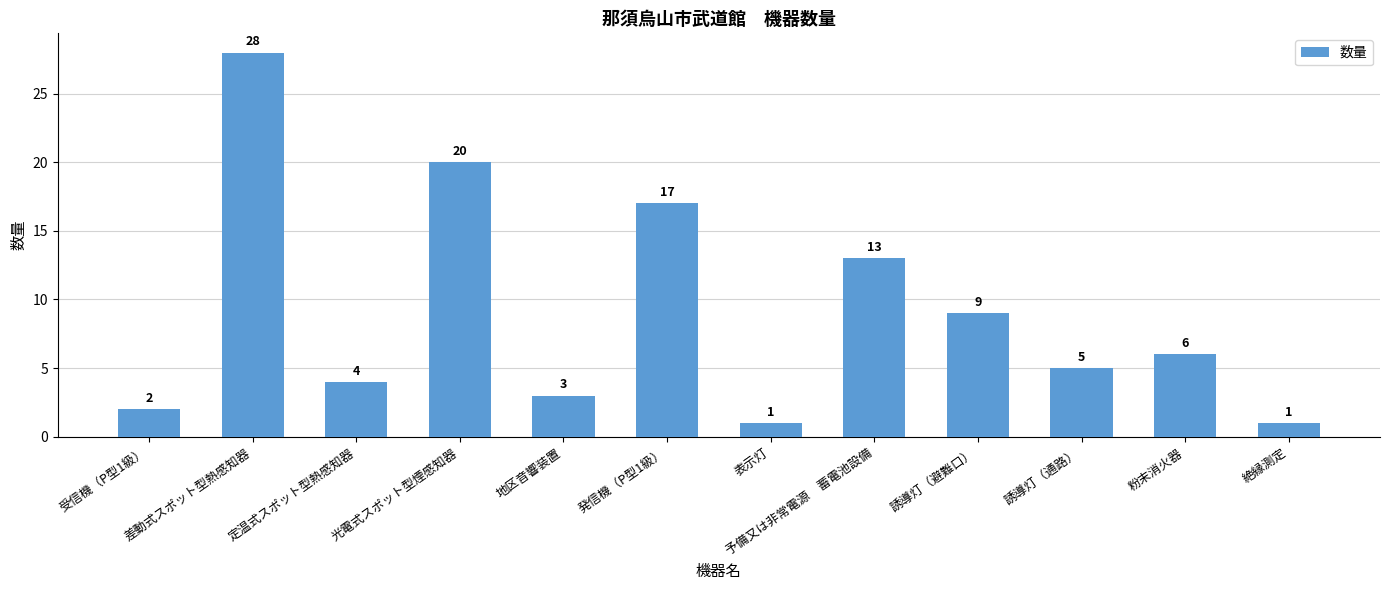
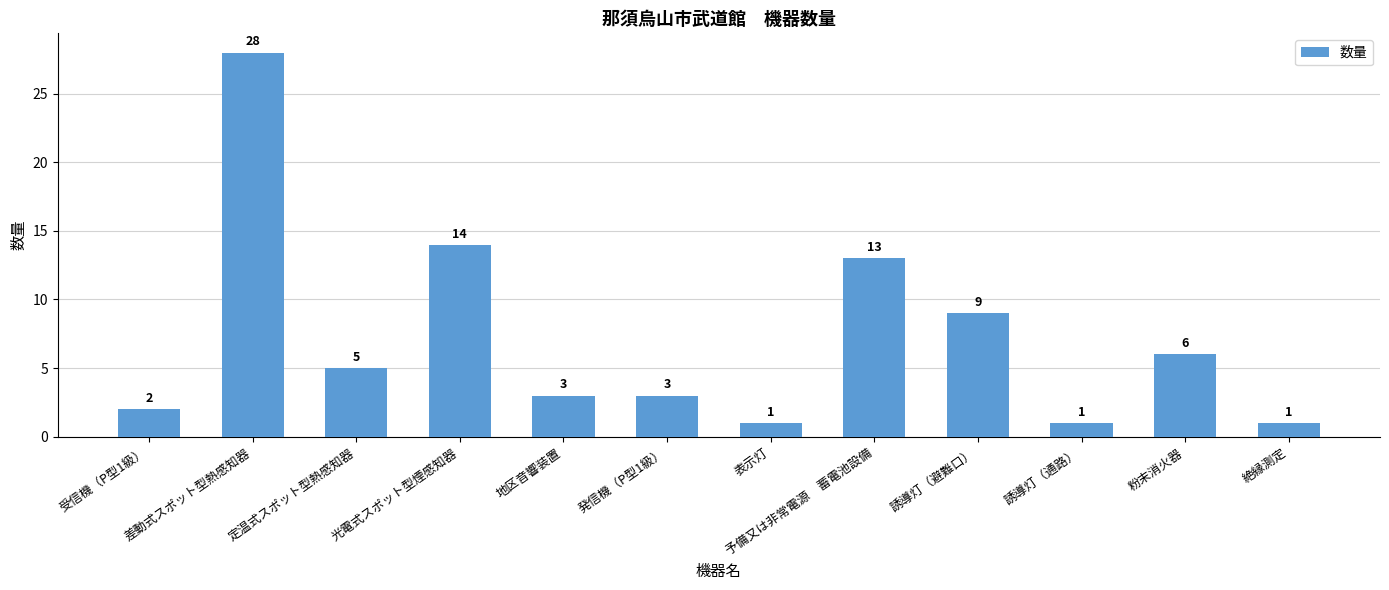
定温式スポット型熱感知器: 4 -> 5
光電式スポット型煙感知器: 20 -> 14
発信機（P型1級）: 17 -> 3
誘導灯（通路）: 5 -> 1
